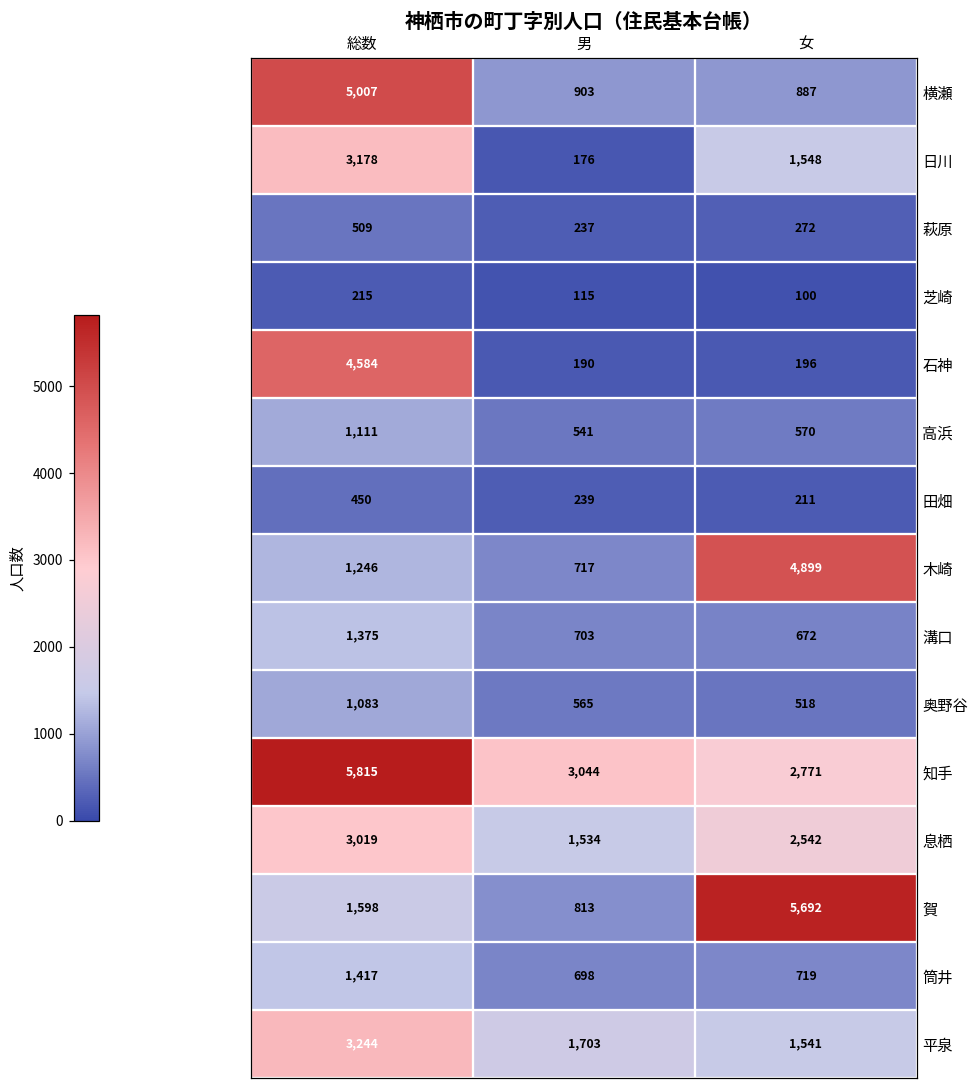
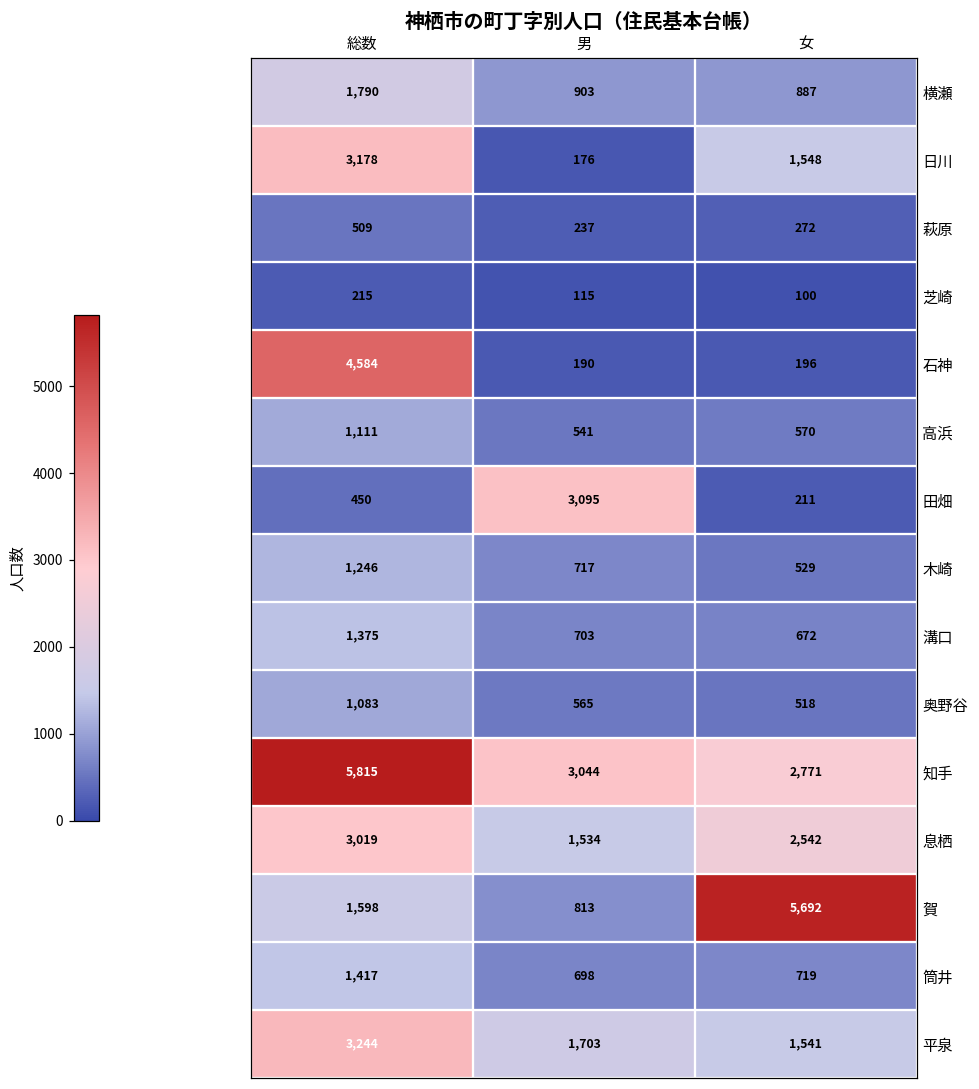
横瀬, 総数: 5,007 -> 1,790
田畑, 男: 239 -> 3,095
木崎, 女: 4,899 -> 529
